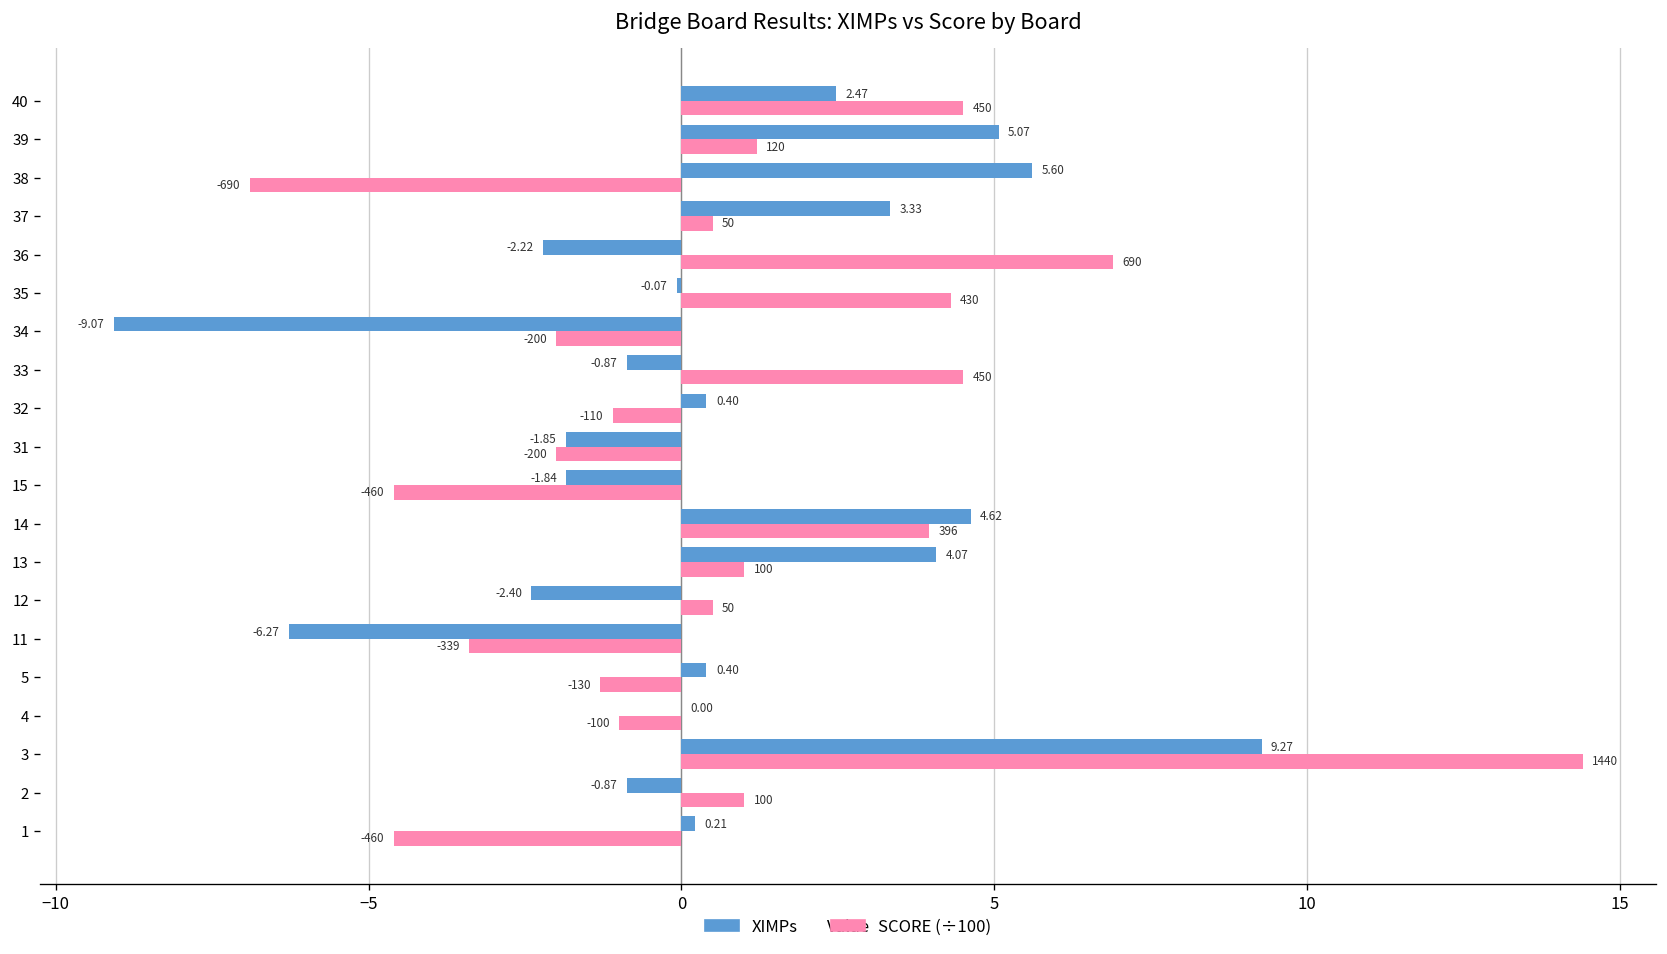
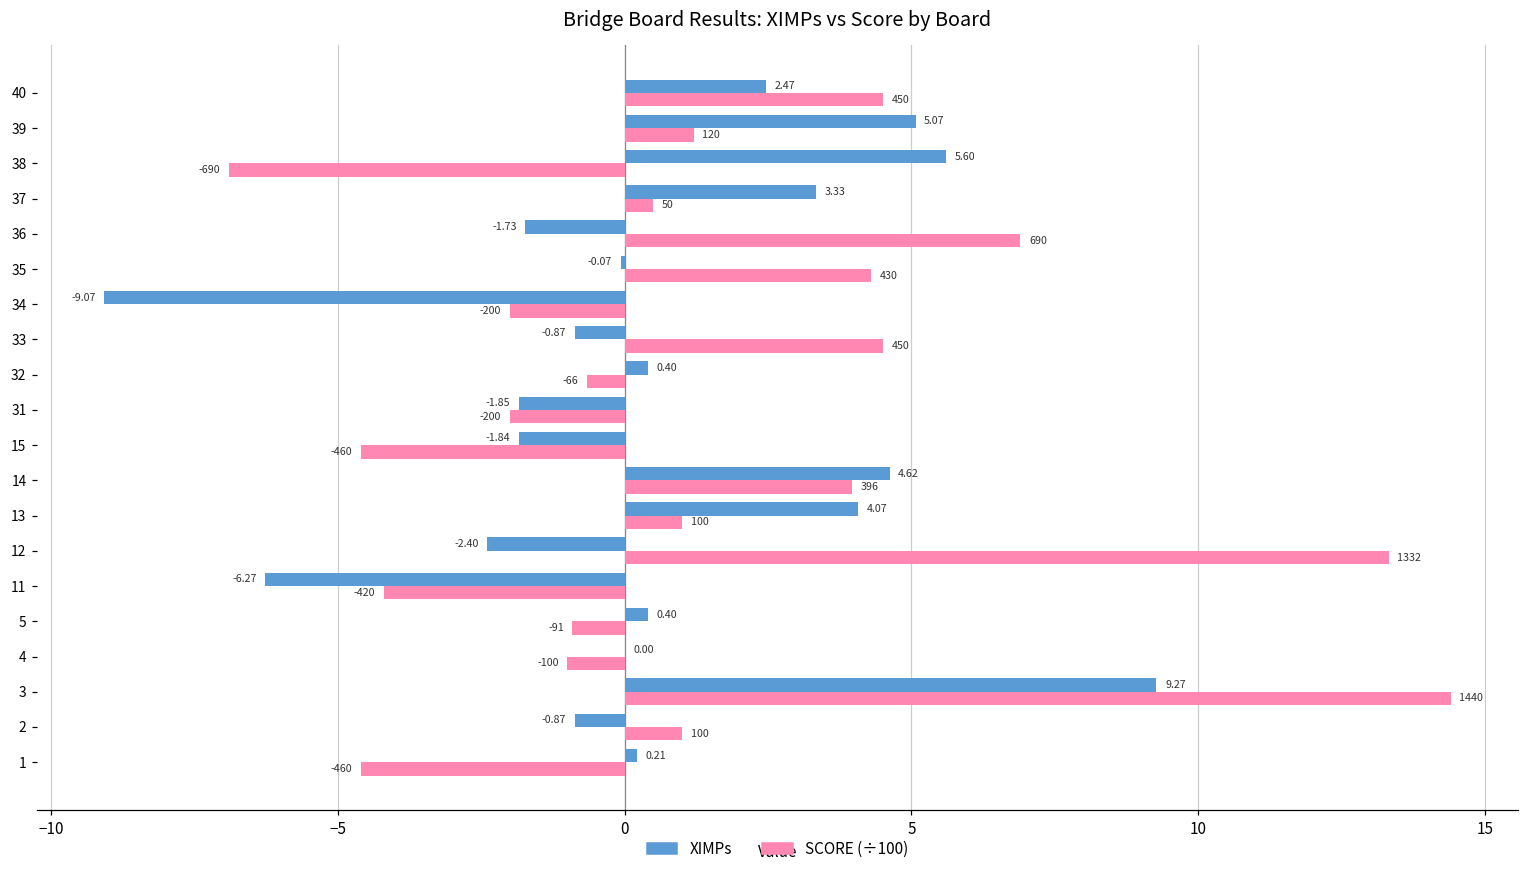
XIMPs, 36: -2.22 -> -1.73
SCORE (÷100), 32: -110 -> -66
SCORE (÷100), 12: 50 -> 1332
SCORE (÷100), 11: -339 -> -420
SCORE (÷100), 5: -130 -> -91
